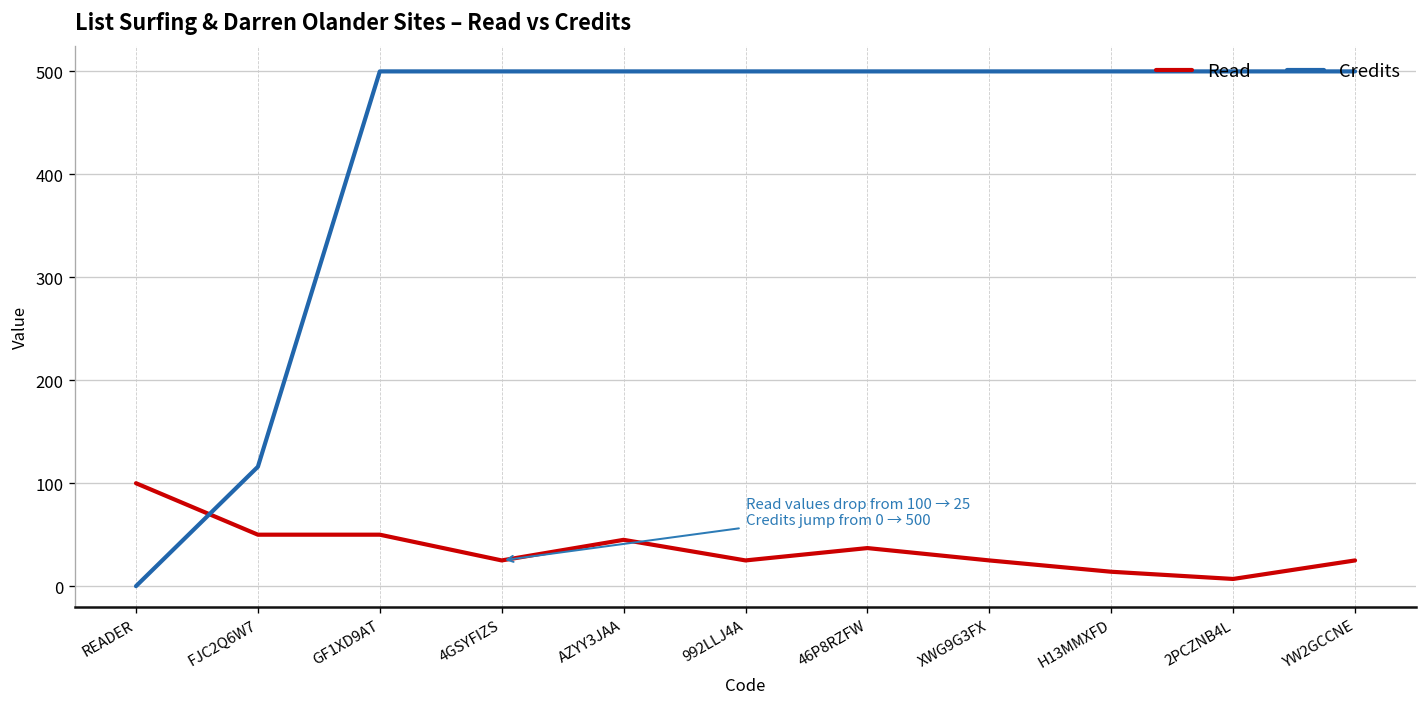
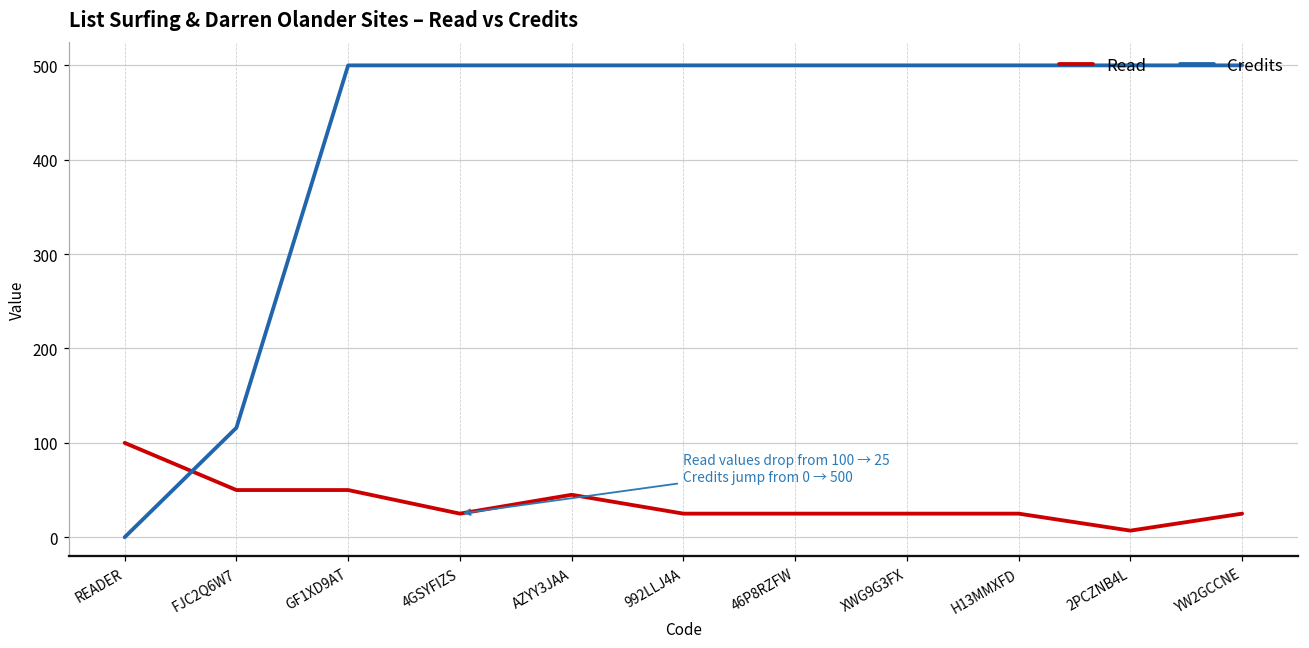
Read, 46P8RZFW: 40 -> 30
Read, H13MMXFD: 10 -> 30
